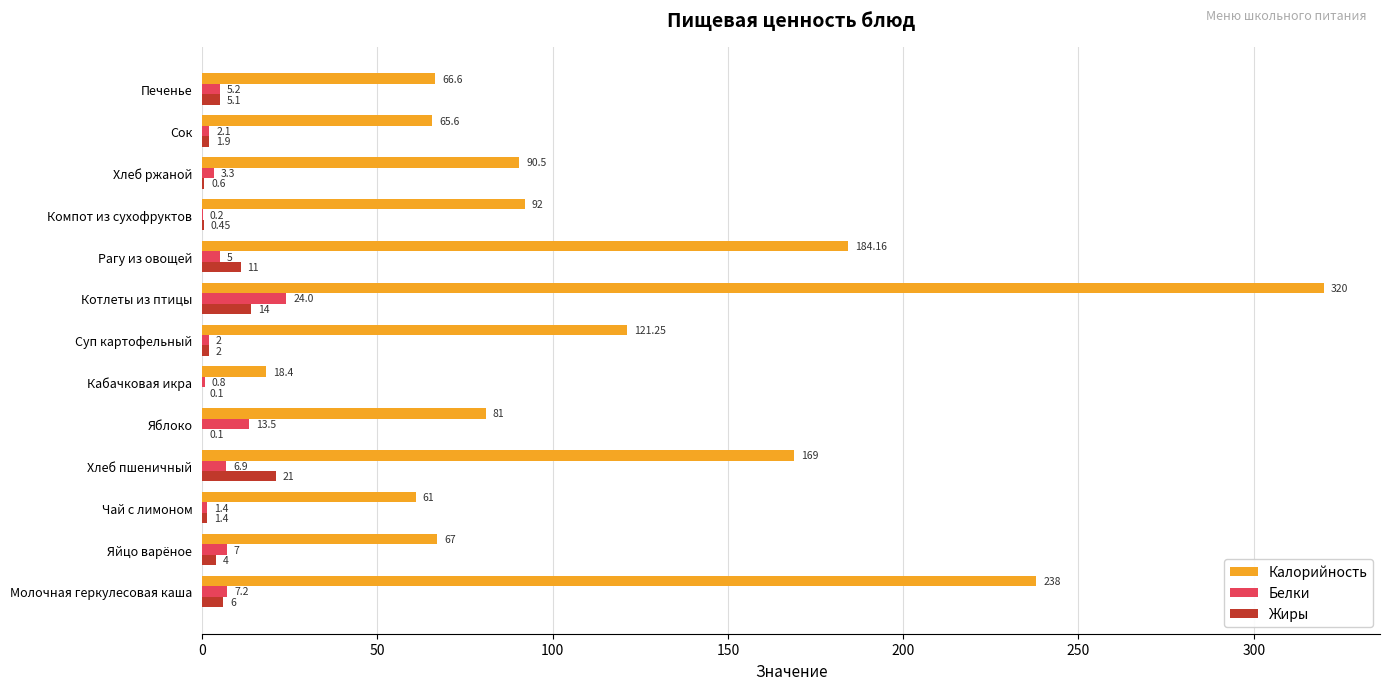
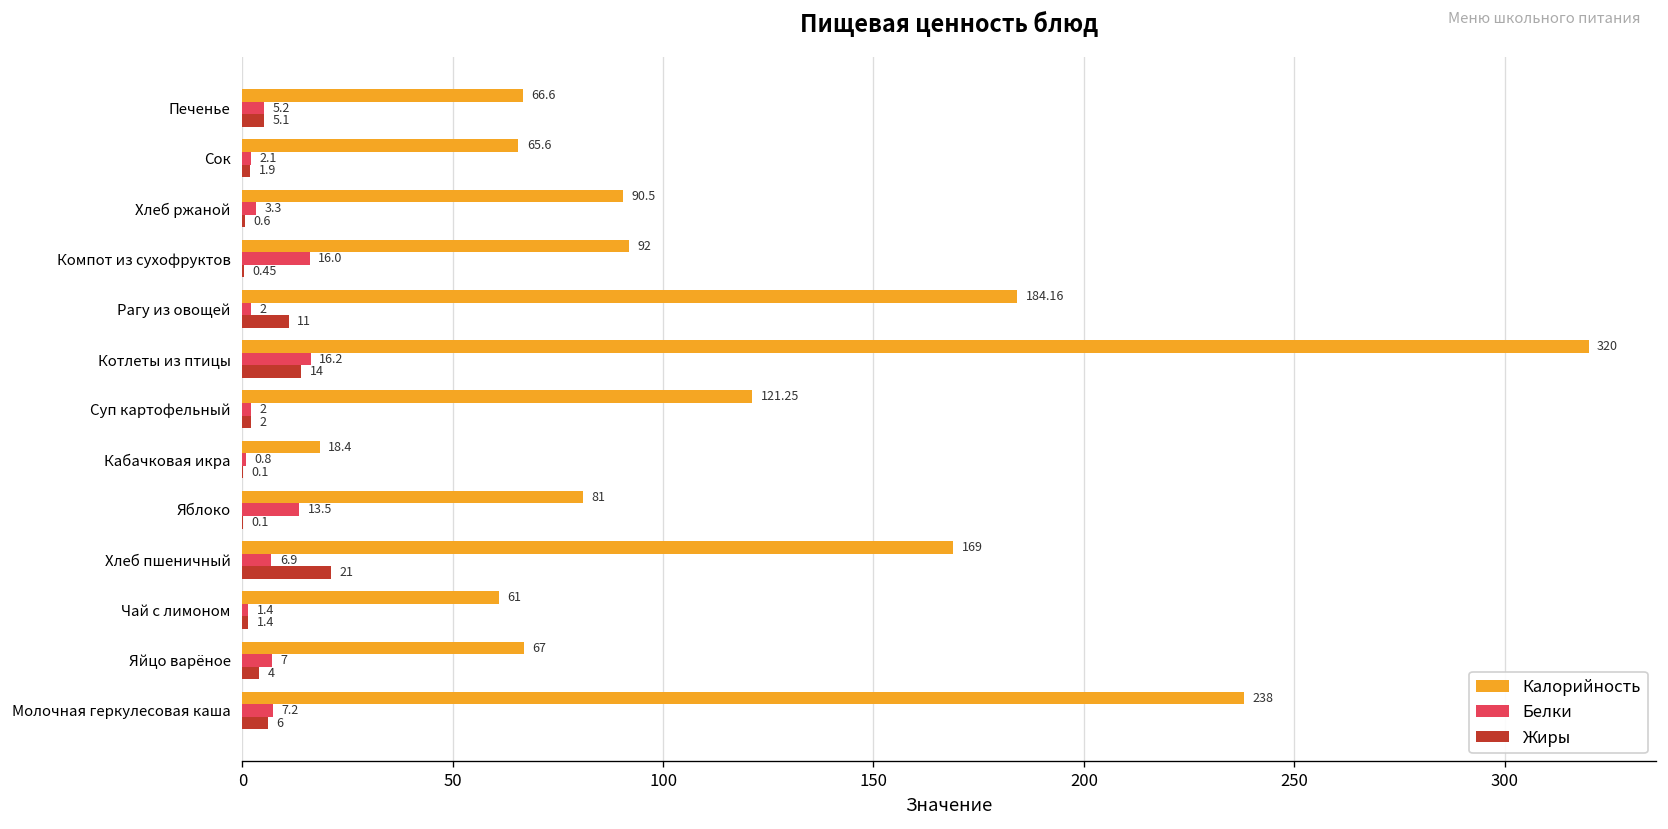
Белки, Компот из сухофруктов: 0.2 -> 16.0
Белки, Рагу из овощей: 5 -> 2
Белки, Котлеты из птицы: 24.0 -> 16.2
